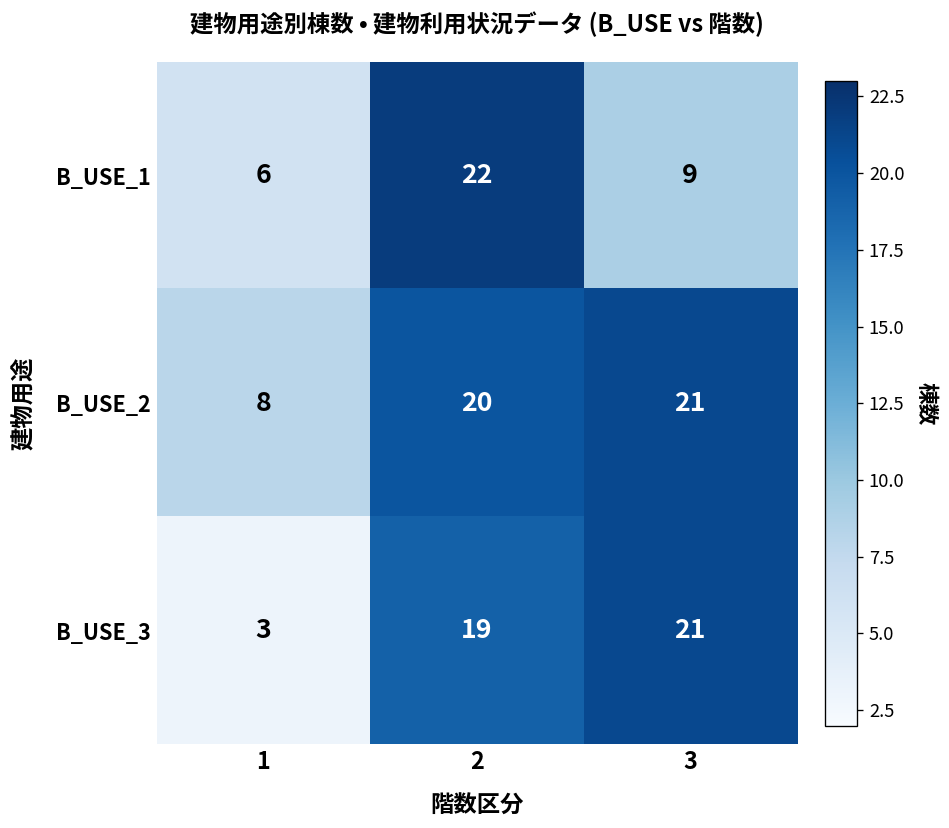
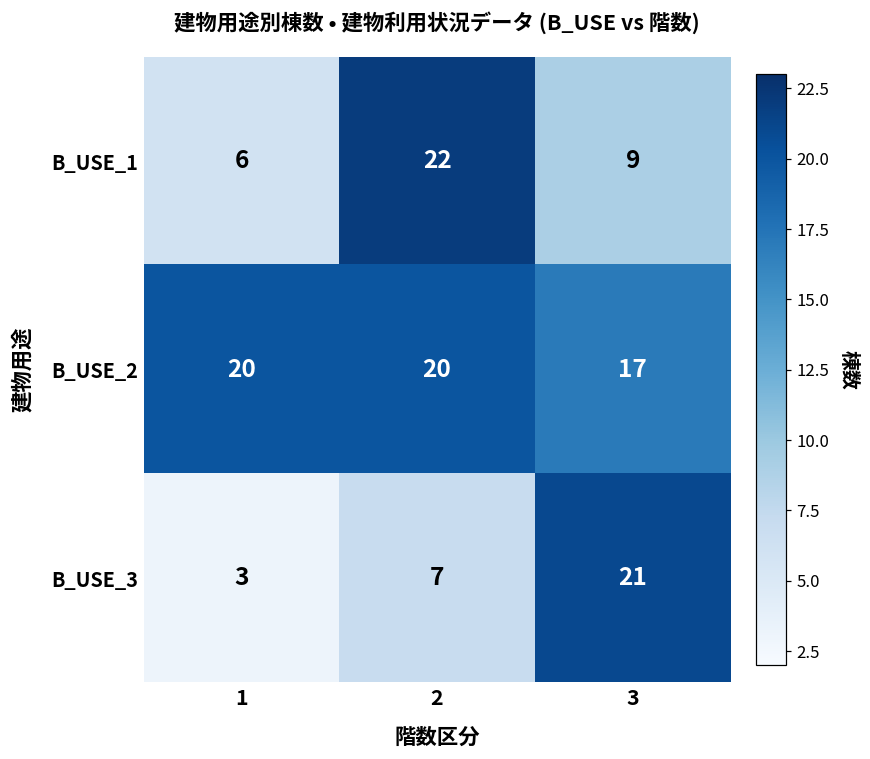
B_USE_2, 1: 8 -> 20
B_USE_2, 3: 21 -> 17
B_USE_3, 2: 19 -> 7
